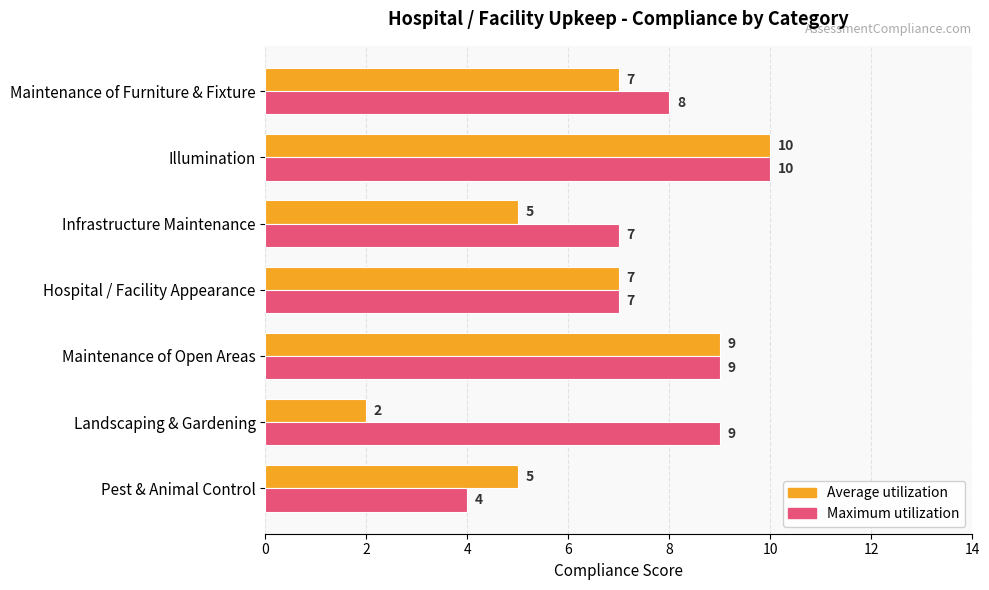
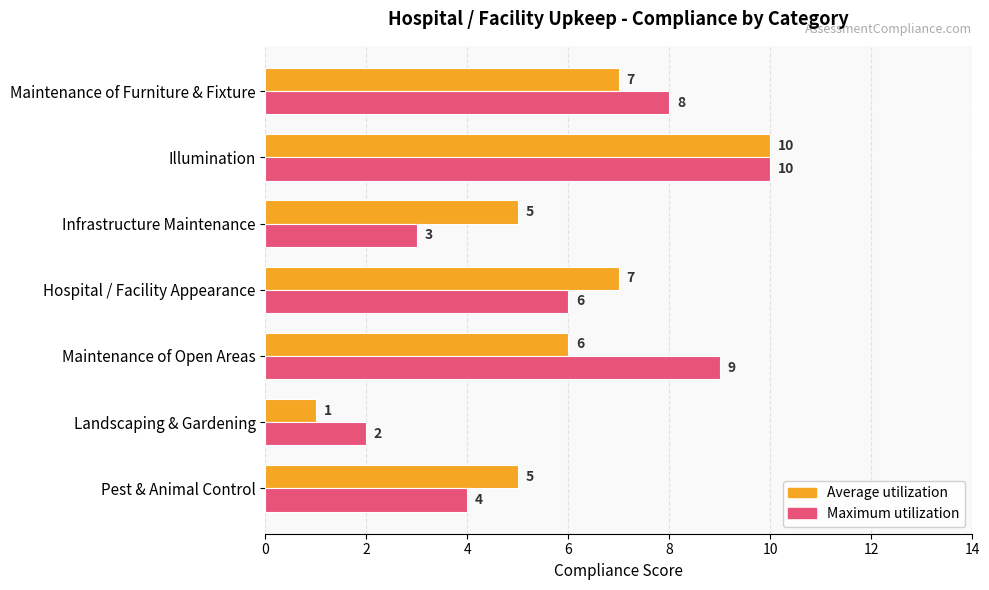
Maximum utilization, Infrastructure Maintenance: 7 -> 3
Maximum utilization, Hospital / Facility Appearance: 7 -> 6
Average utilization, Maintenance of Open Areas: 9 -> 6
Average utilization, Landscaping & Gardening: 2 -> 1
Maximum utilization, Landscaping & Gardening: 9 -> 2
